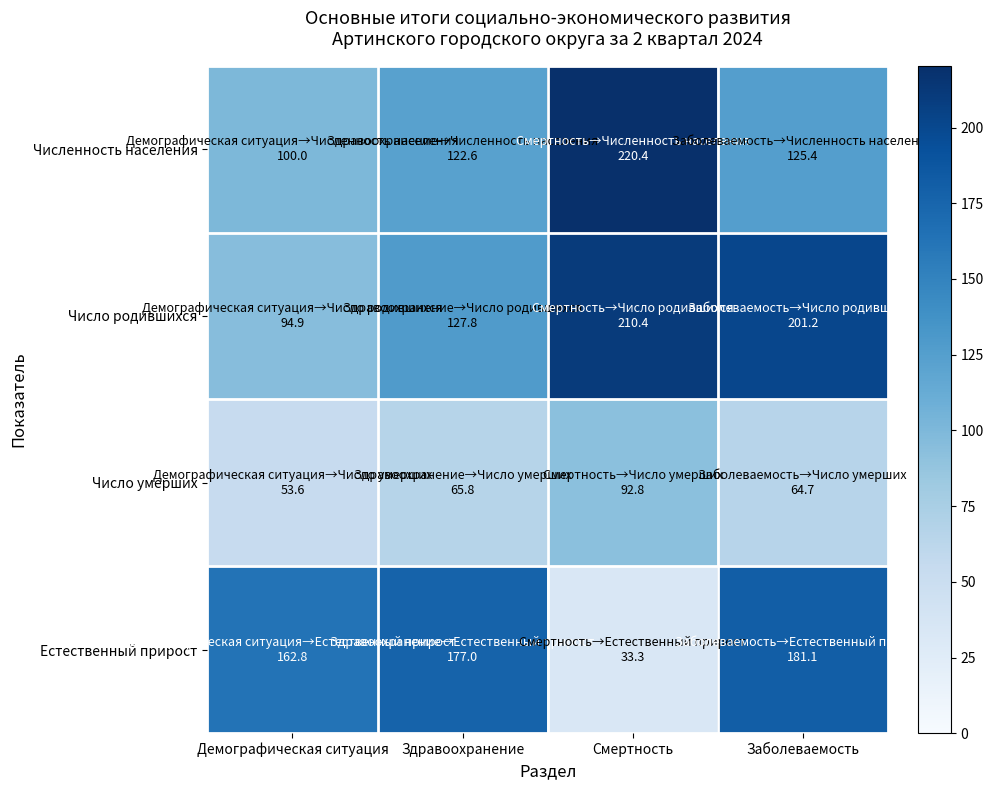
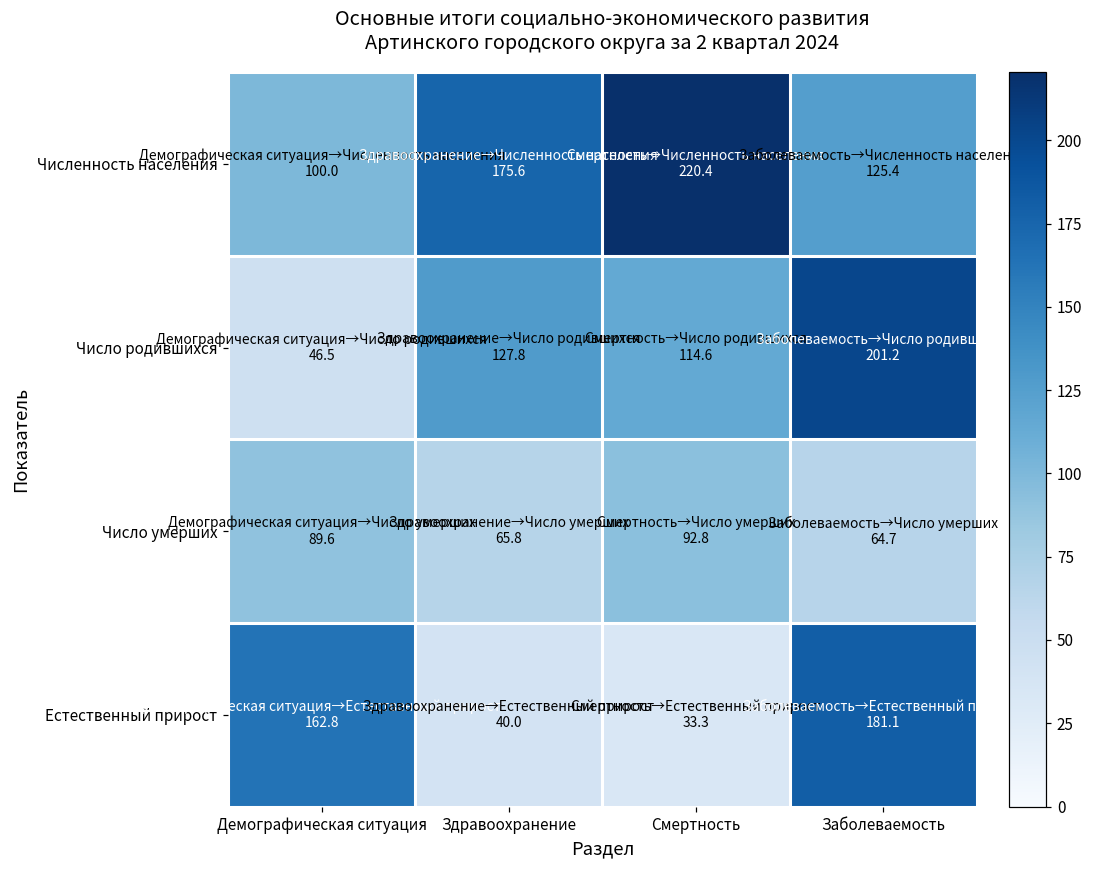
Численность населения, Здравоохранение: 122.6 -> 175.6
Число родившихся, Демографическая ситуация: 94.9 -> 46.5
Число родившихся, Смертность: 210.4 -> 114.6
Число умерших, Демографическая ситуация: 53.6 -> 89.6
Естественный прирост, Здравоохранение: 177.0 -> 40.0
